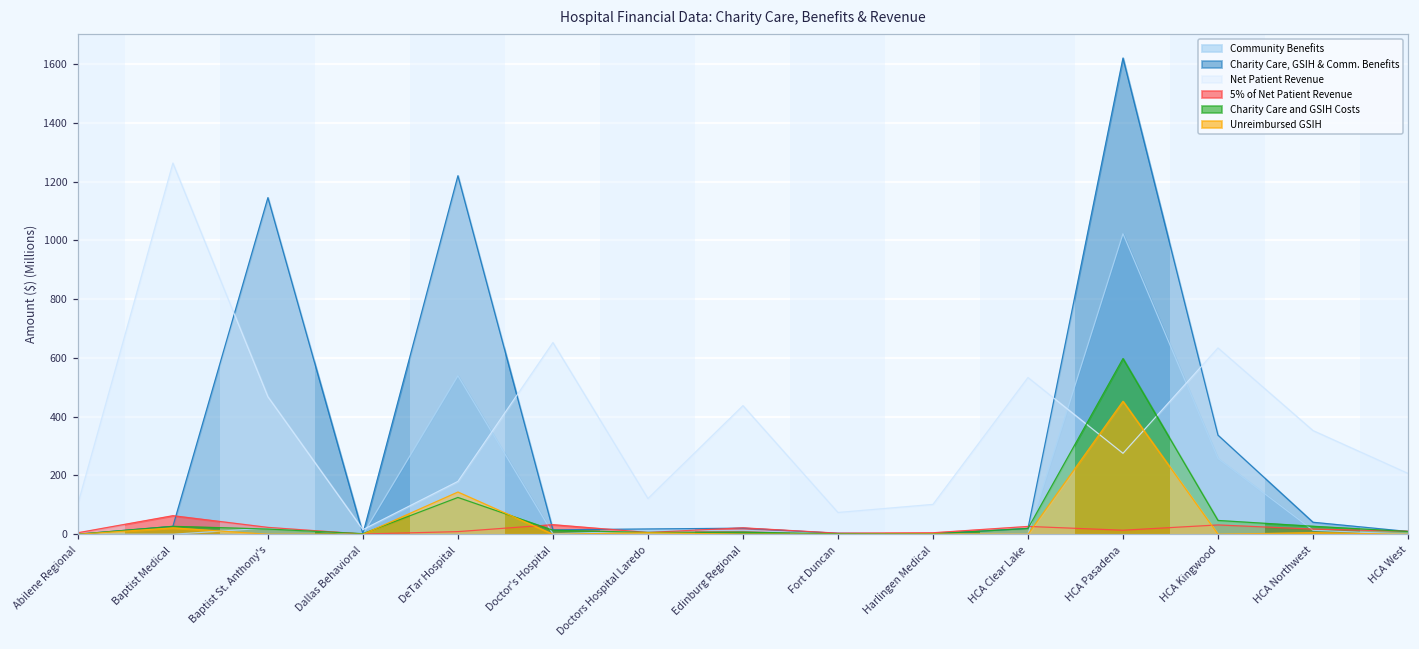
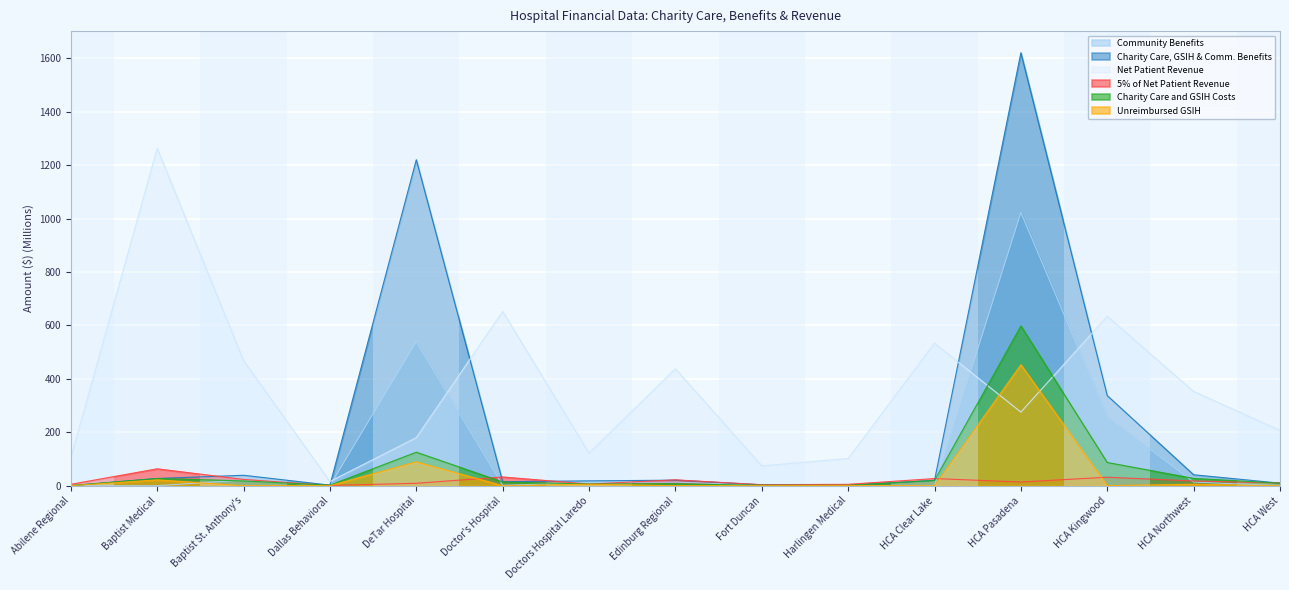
Charity Care, GSIH & Comm. Benefits, Baptist St. Anthony's: 1150 -> 40
Unreimbursed GSIH, DeTar Hospital: 140 -> 90
Charity Care and GSIH Costs, HCA Kingwood: 50 -> 90
